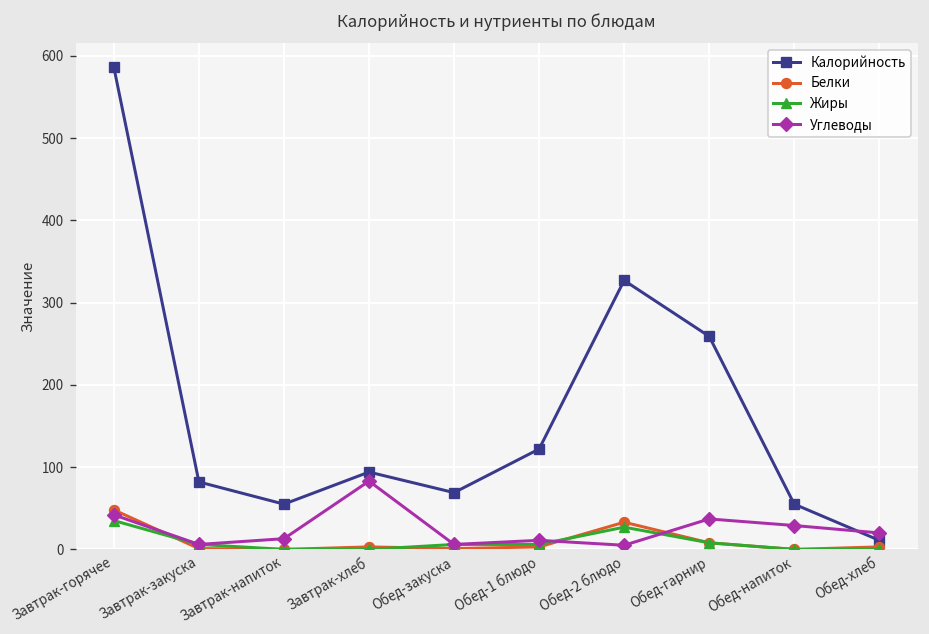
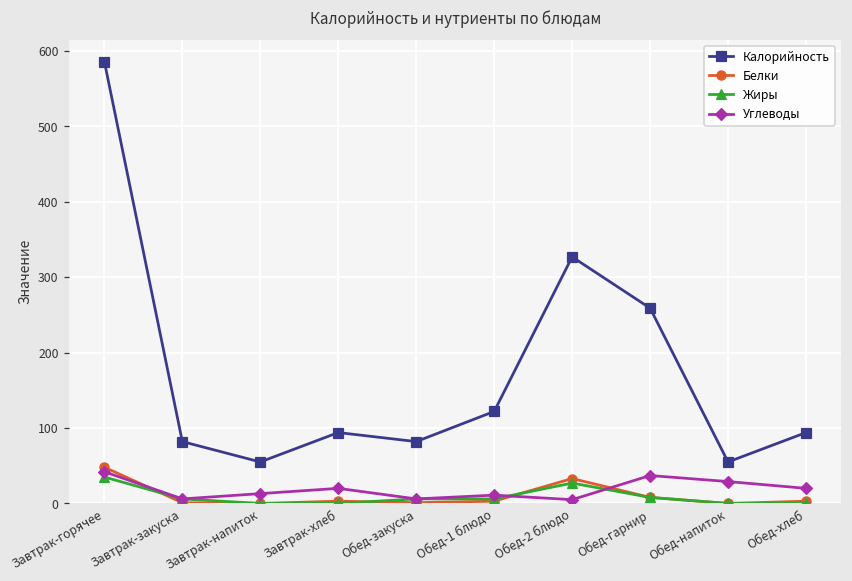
Углеводы, Завтрак-хлеб: 80 -> 20
Калорийность, Обед-закуска: 70 -> 80
Калорийность, Обед-хлеб: 10 -> 90
